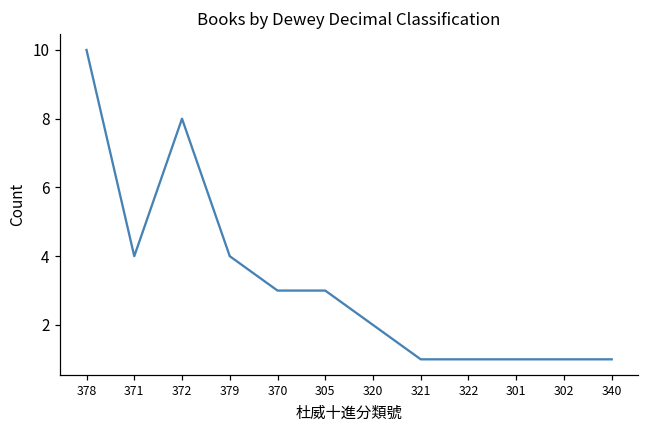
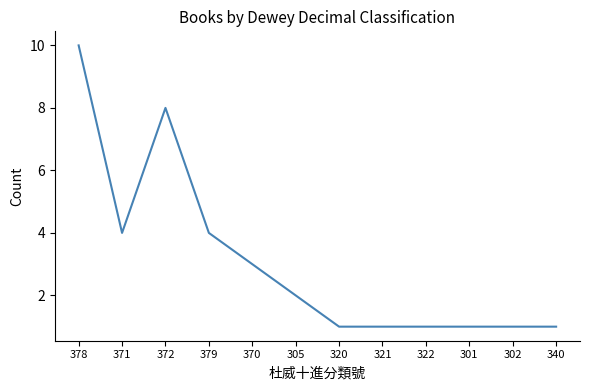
305: 3 -> 2
320: 2 -> 1
